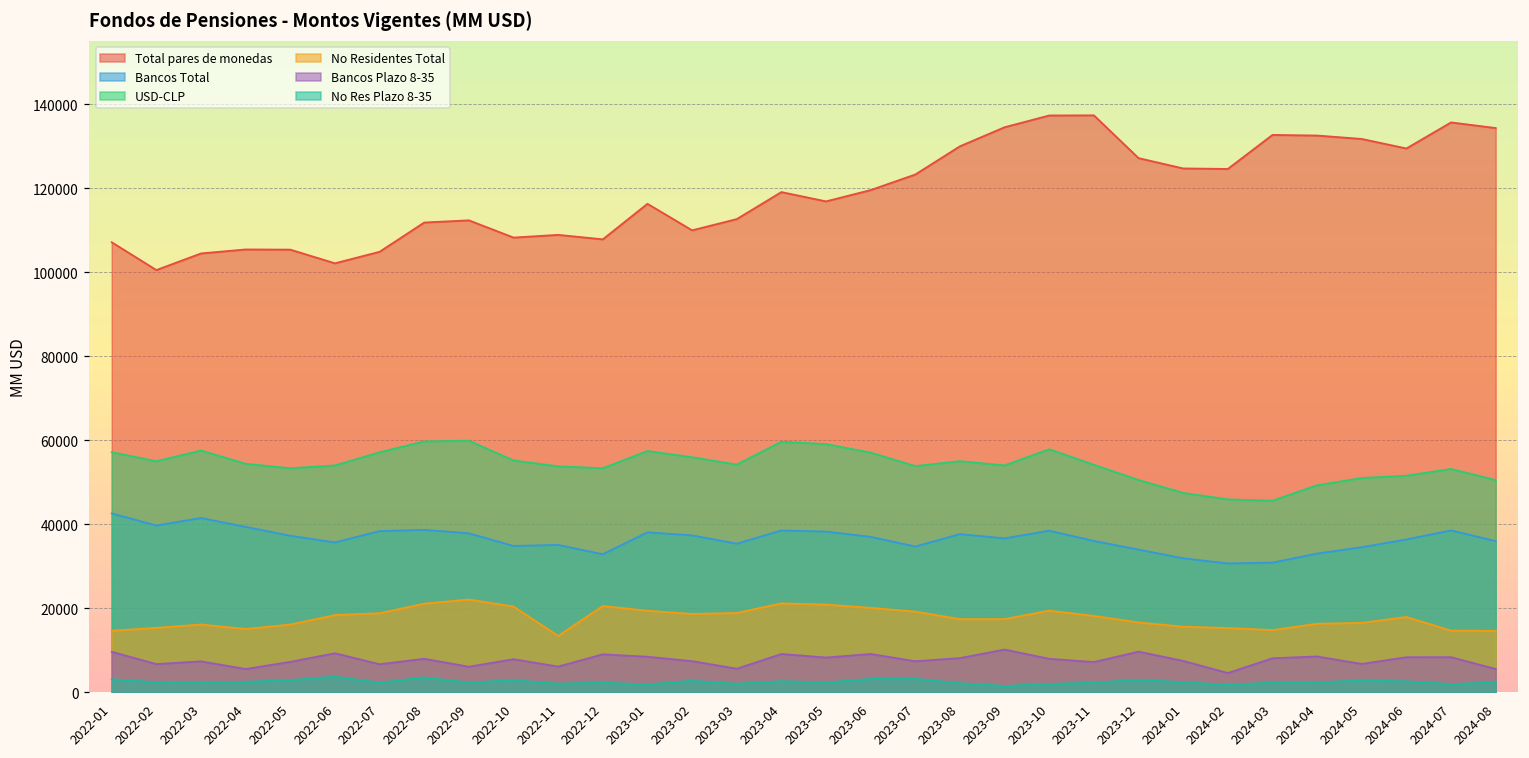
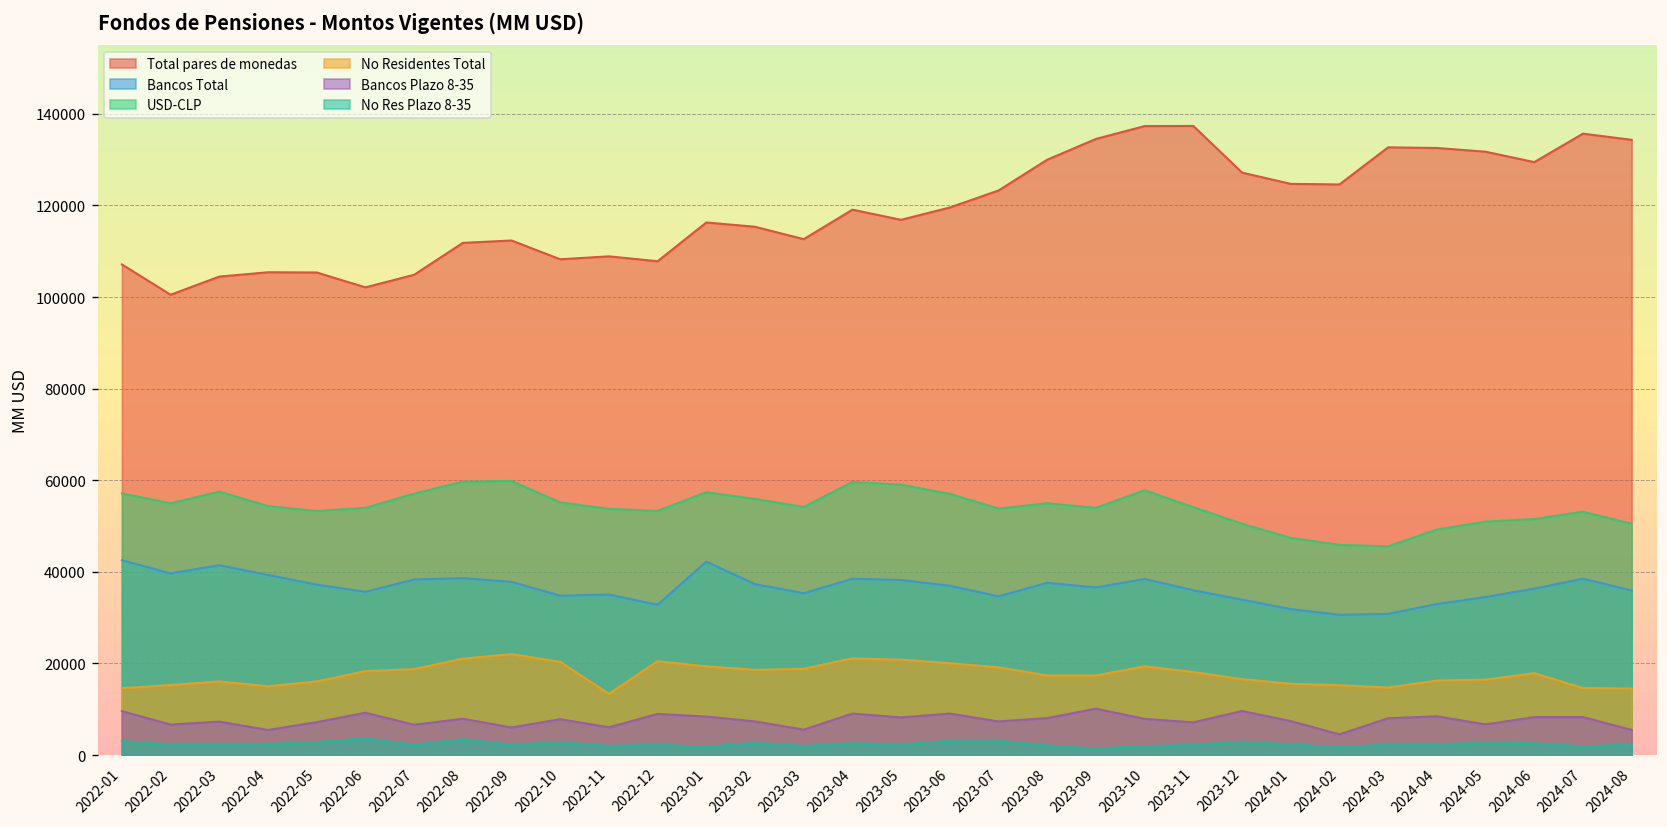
Bancos Total, 2023-01: 38000 -> 42000
Total pares de monedas, 2023-02: 110000 -> 115000
